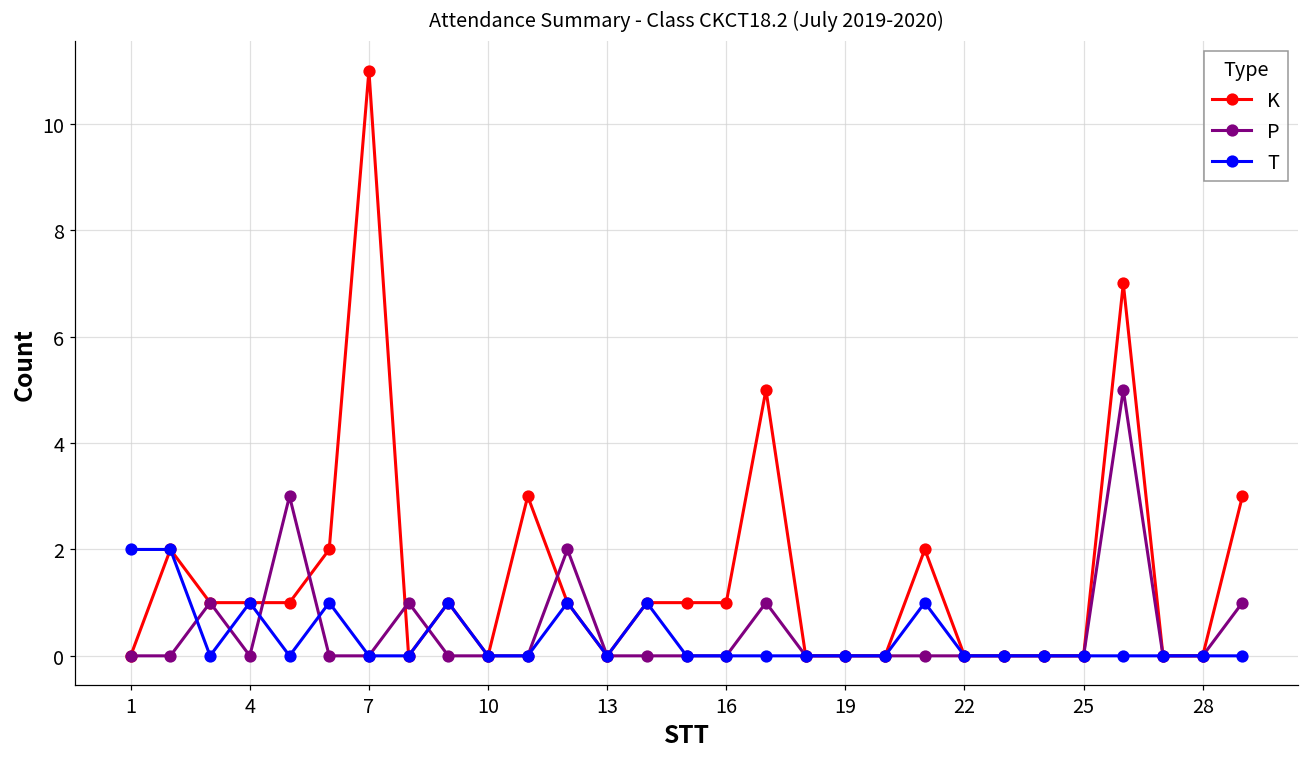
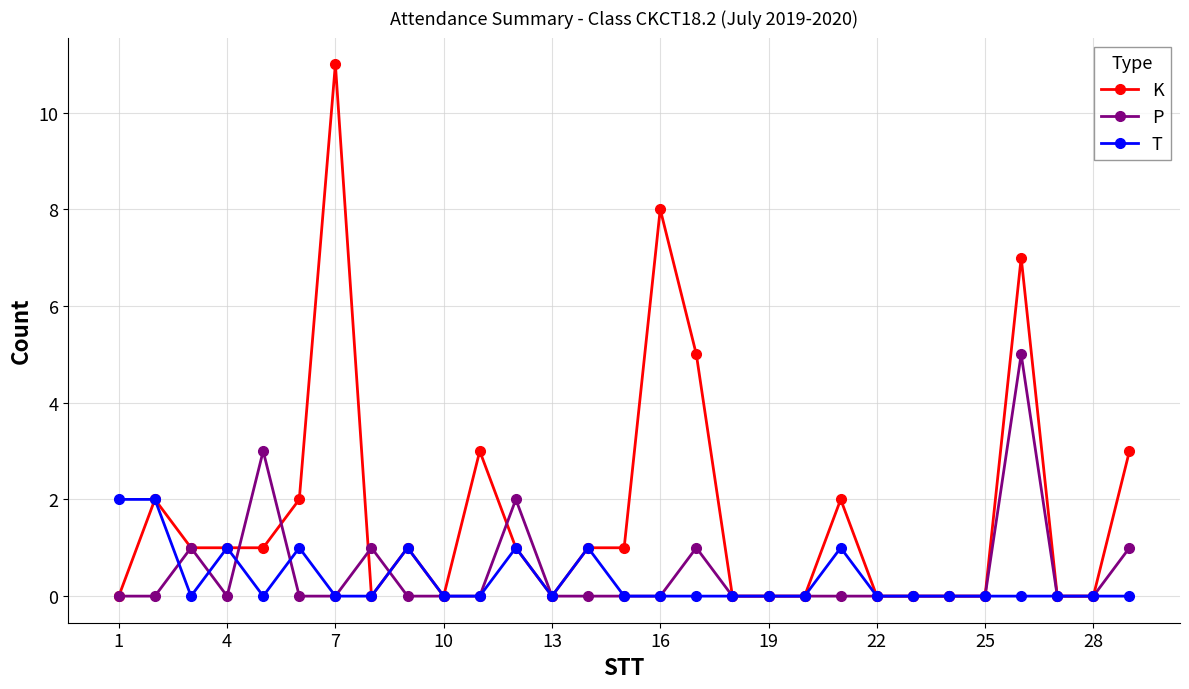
K, 16: 1 -> 8
